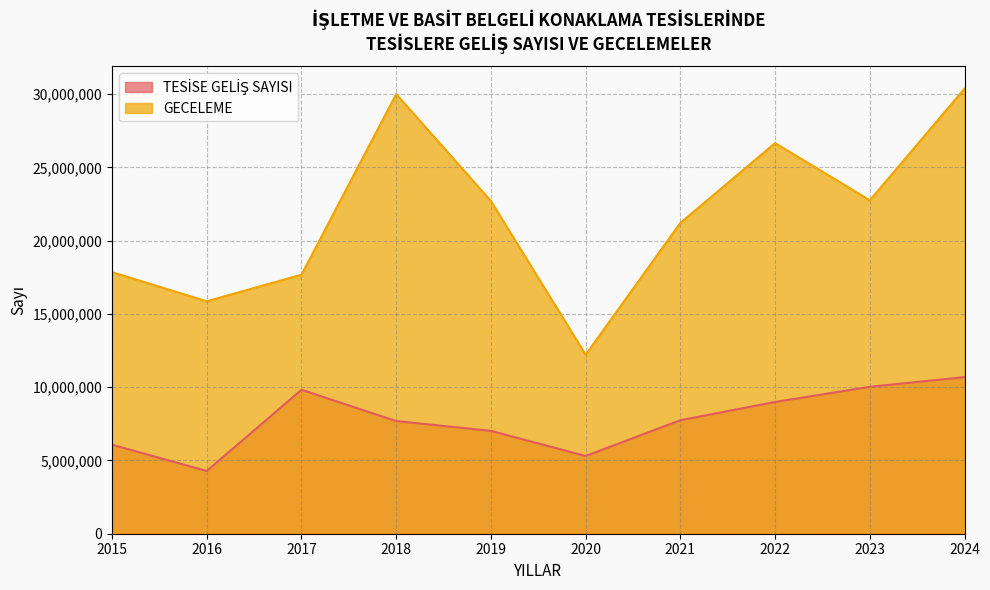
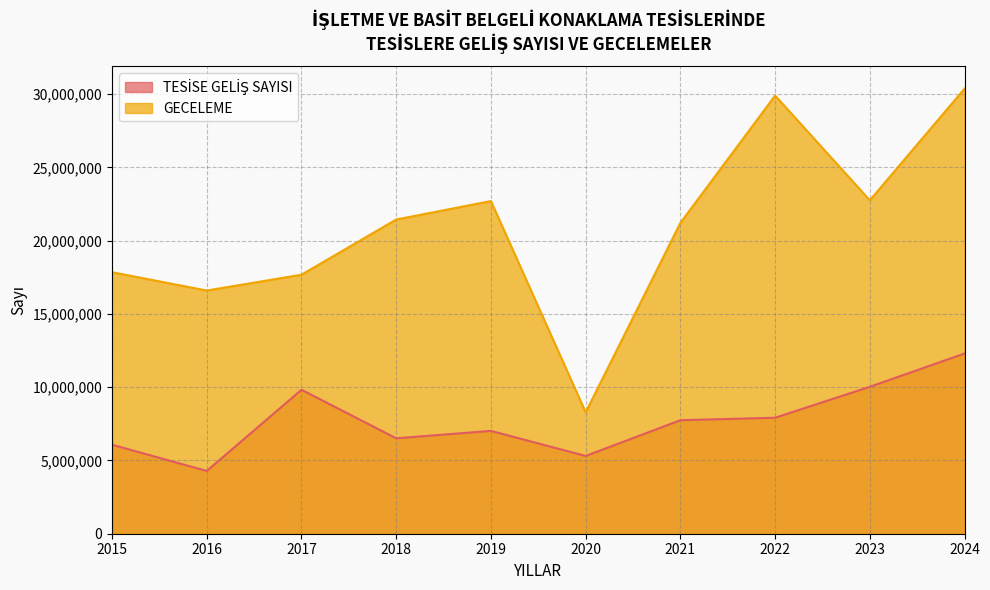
GECELEME, 2016: 15,900,000 -> 16,600,000
TESİSE GELİŞ SAYISI, 2018: 7,700,000 -> 6,500,000
GECELEME, 2018: 30,000,000 -> 21,400,000
GECELEME, 2020: 12,200,000 -> 8,300,000
TESİSE GELİŞ SAYISI, 2022: 9,000,000 -> 7,900,000
GECELEME, 2022: 26,700,000 -> 29,900,000
TESİSE GELİŞ SAYISI, 2024: 10,700,000 -> 12,300,000
